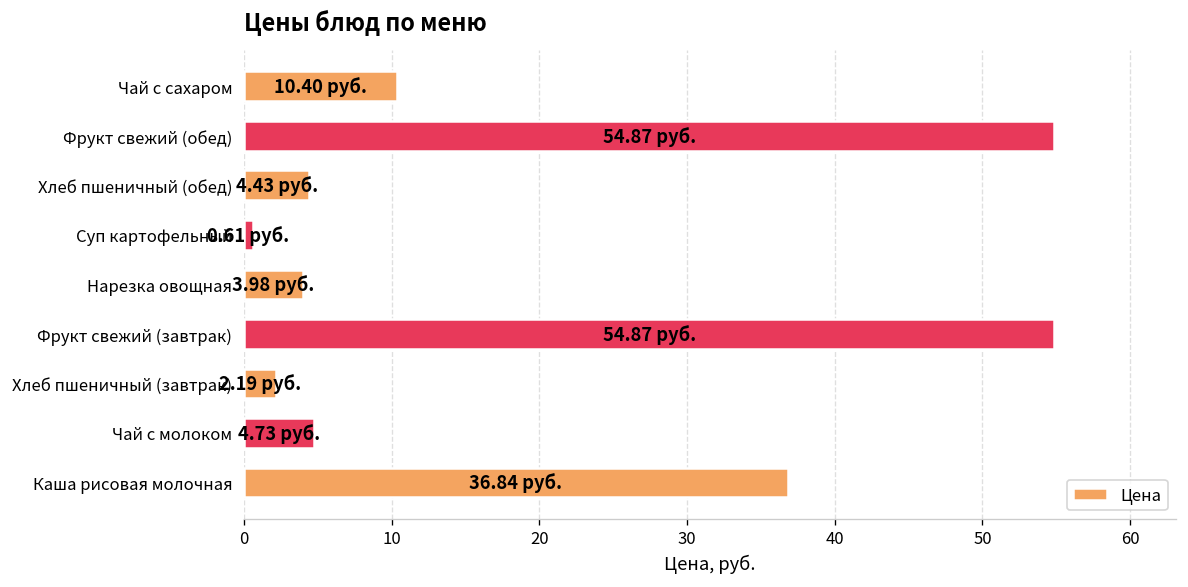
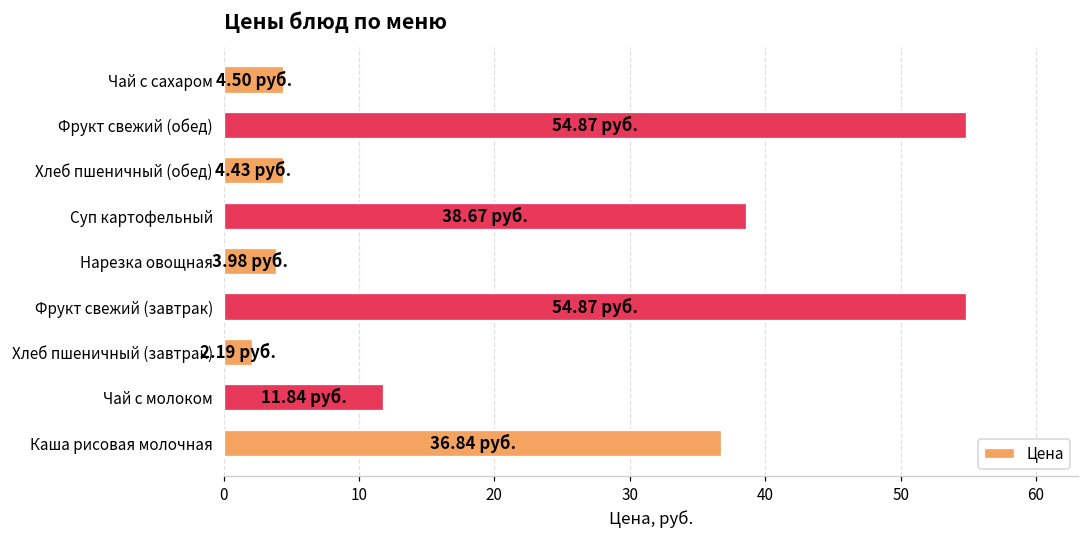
Чай с сахаром: 10.40 -> 4.50
Суп картофельный: 0.61 -> 38.67
Чай с молоком: 4.73 -> 11.84
